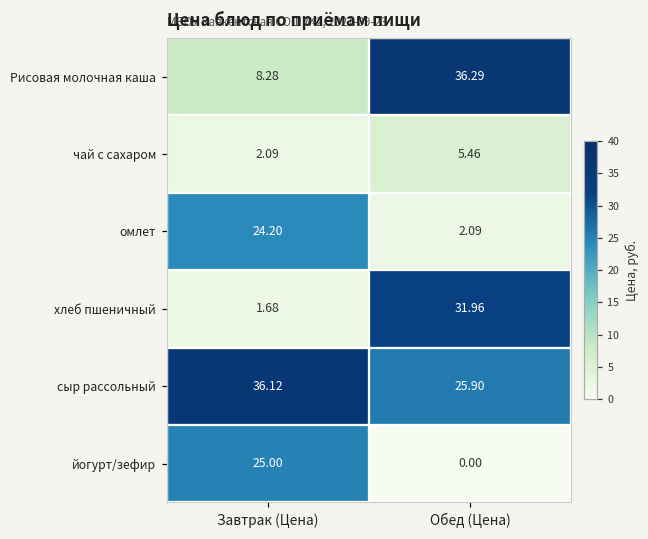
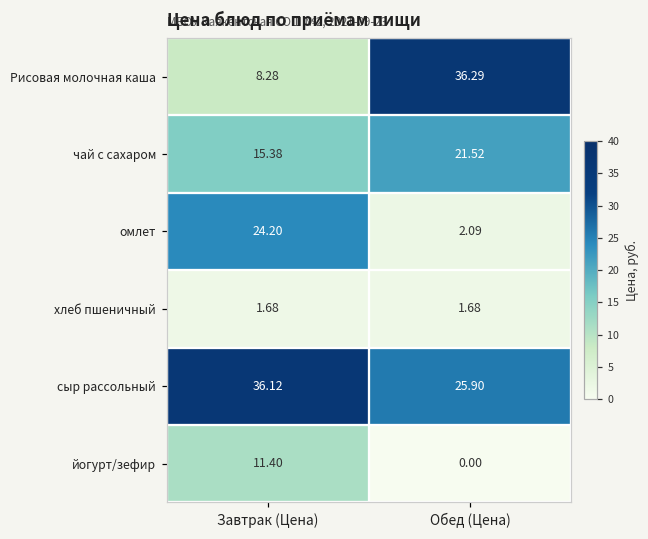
чай с сахаром, Завтрак (Цена): 2.09 -> 15.38
чай с сахаром, Обед (Цена): 5.46 -> 21.52
хлеб пшеничный, Обед (Цена): 31.96 -> 1.68
йогурт/зефир, Завтрак (Цена): 25.00 -> 11.40
